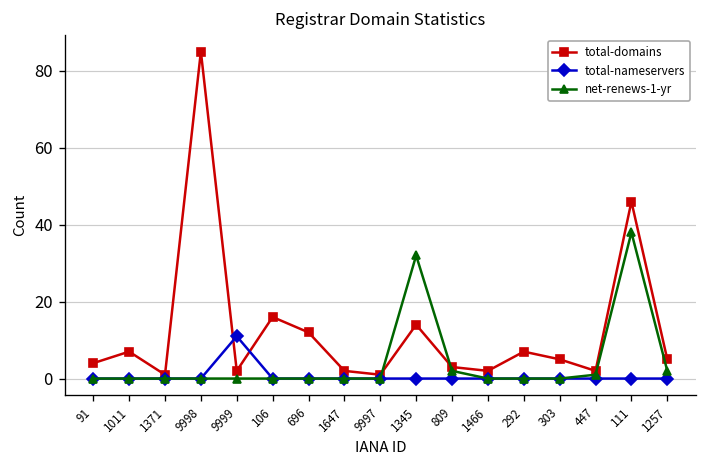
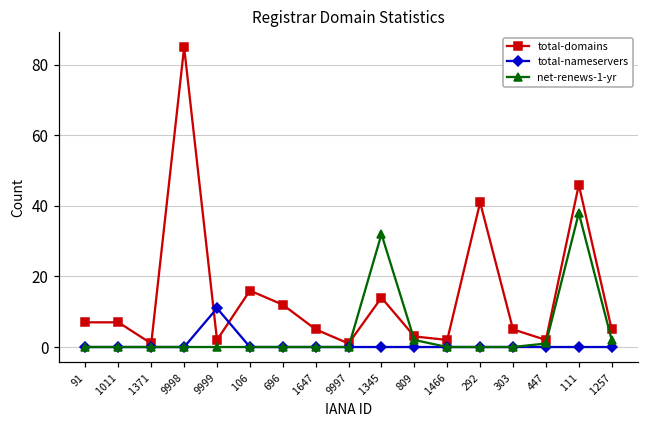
total-domains, 91: 4 -> 7
total-domains, 1647: 2 -> 5
total-domains, 292: 7 -> 41
